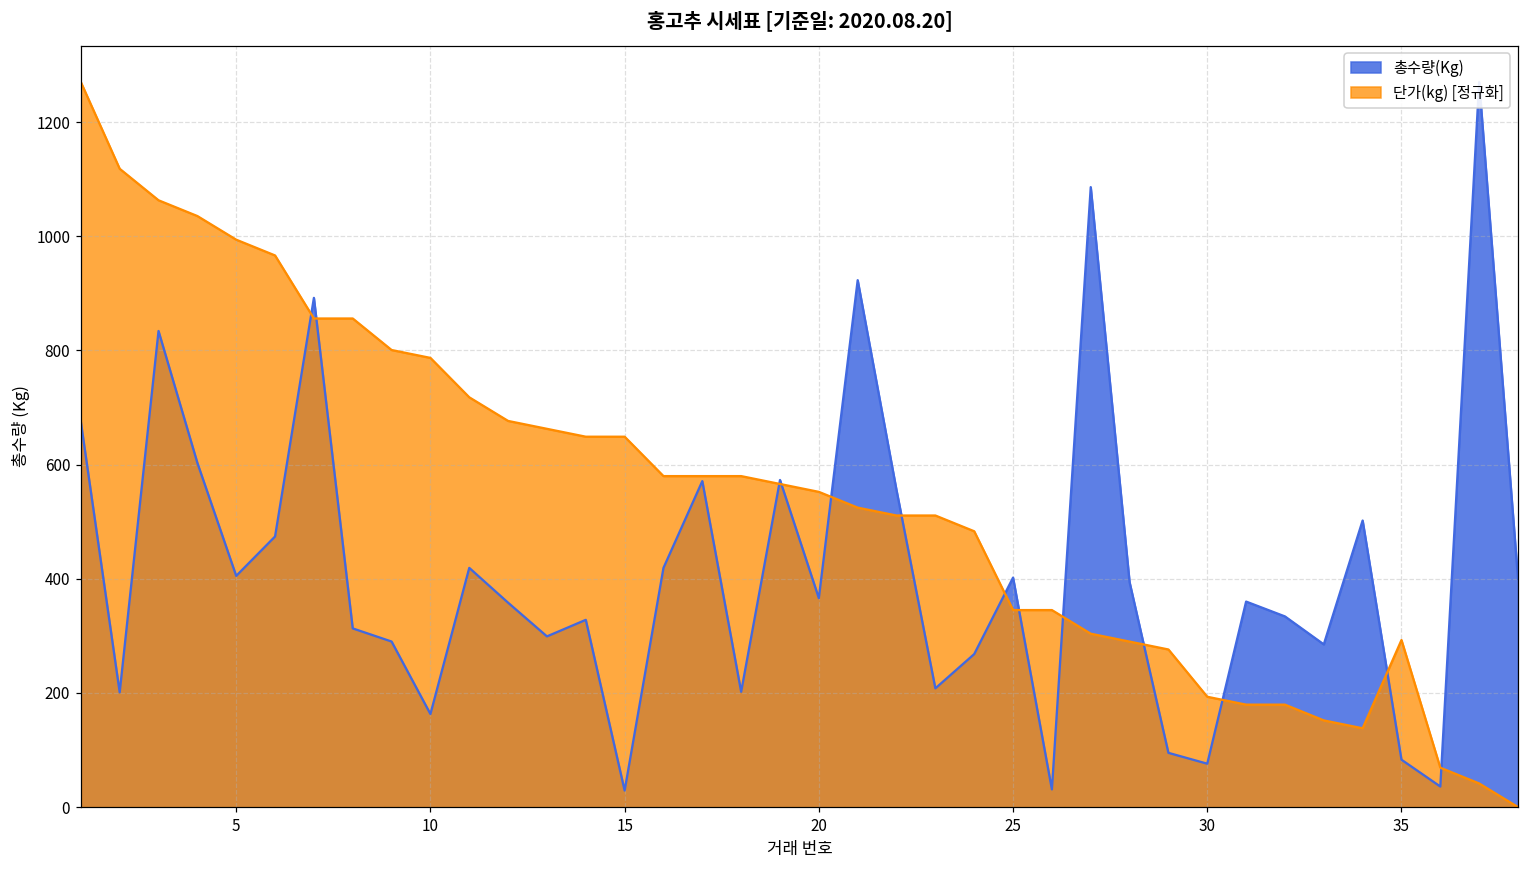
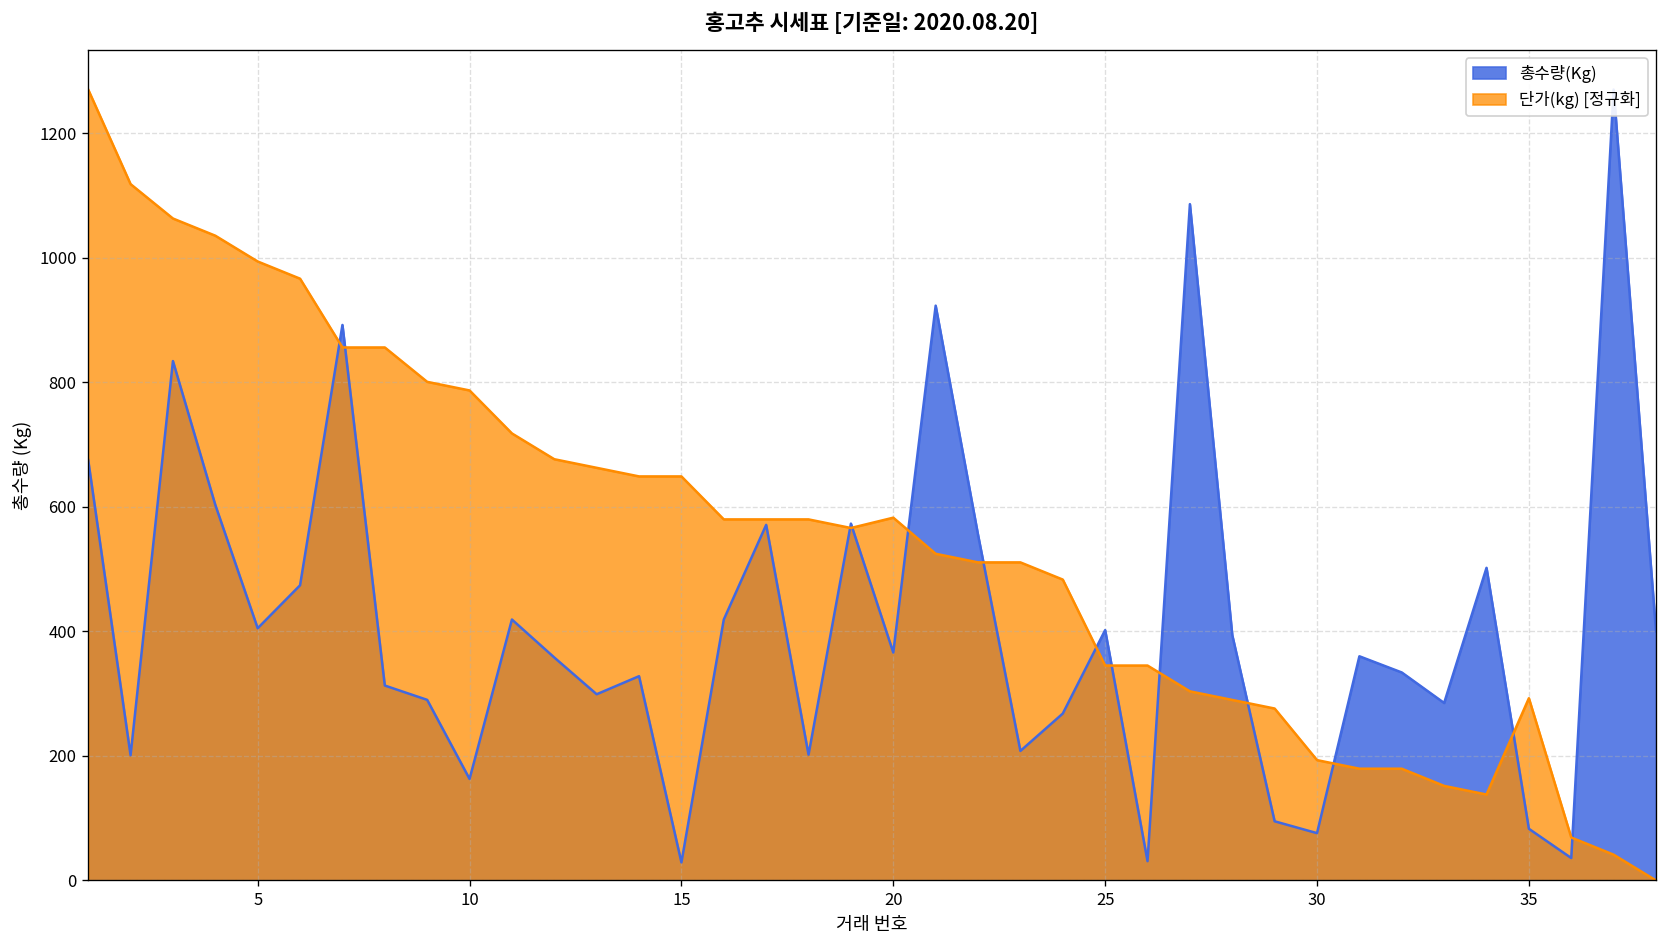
단가(kg) [정규화], 20: 550 -> 580
